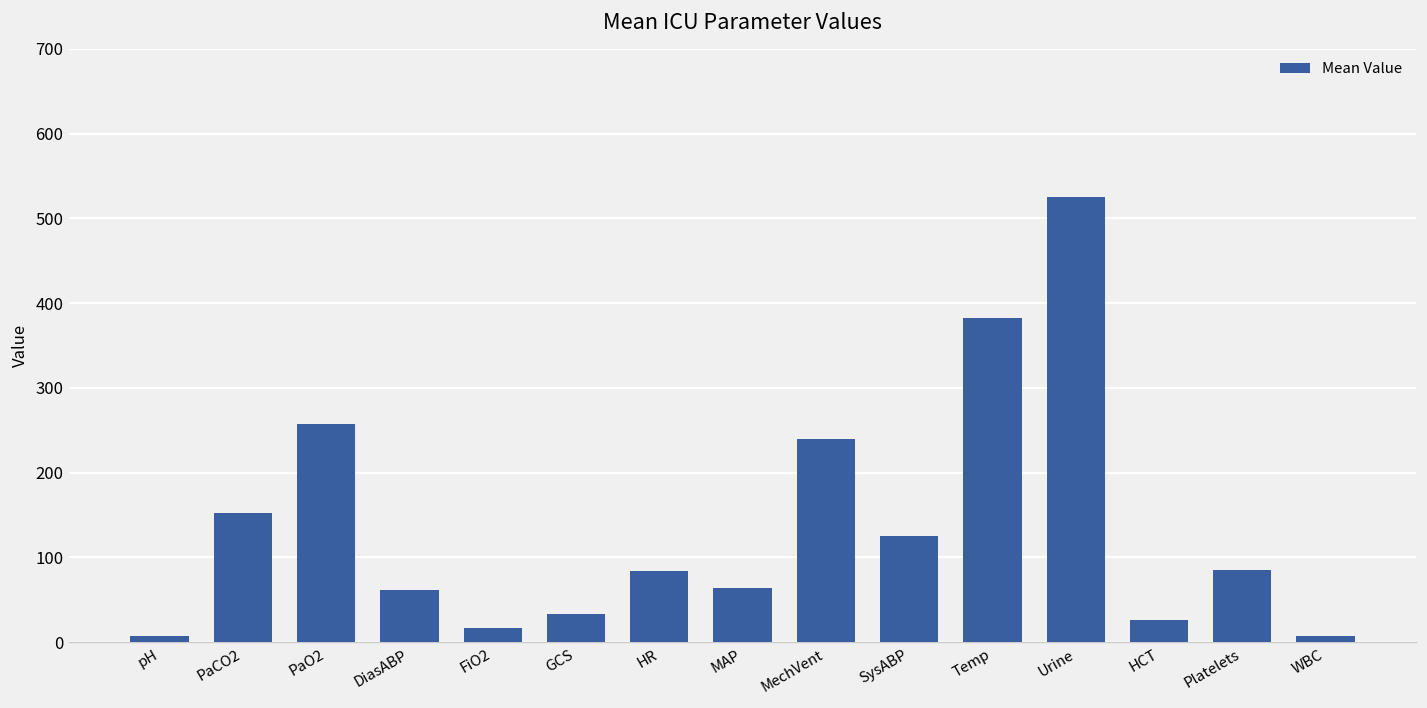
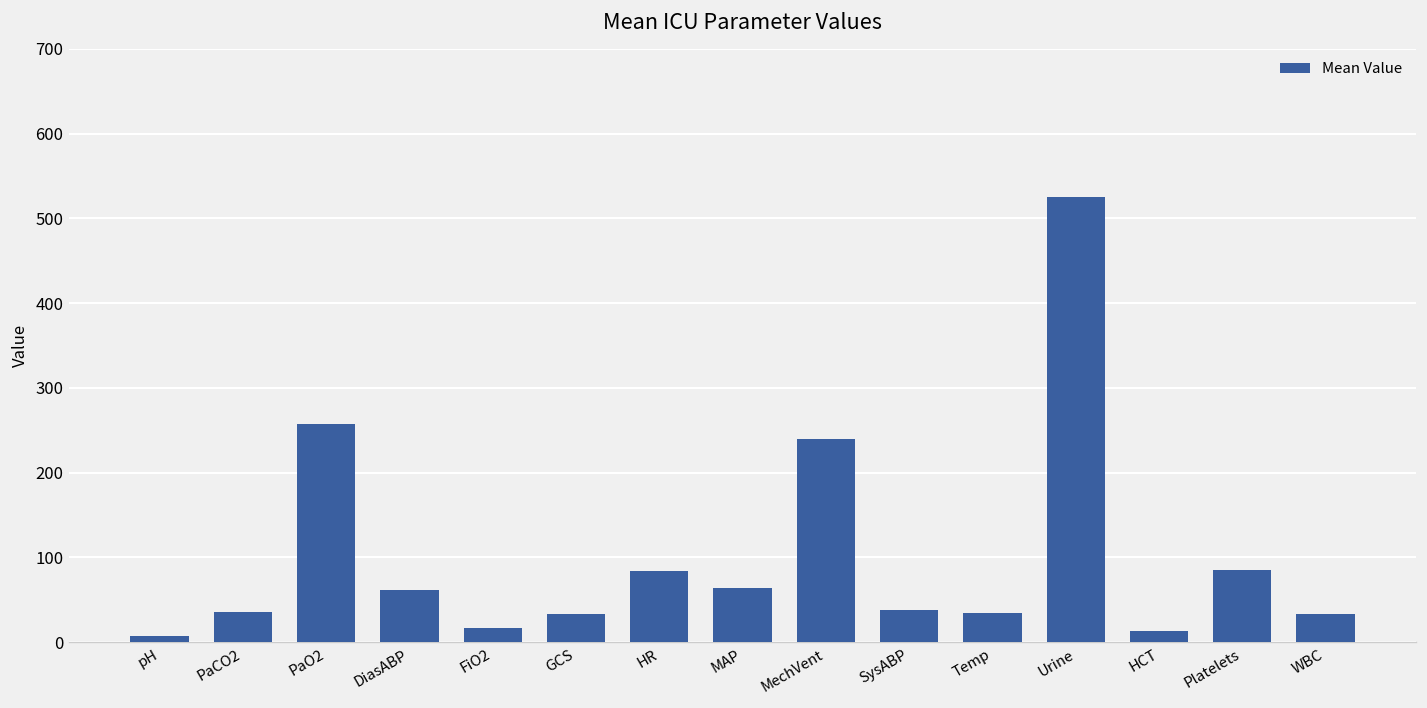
PaCO2: 150 -> 40
SysABP: 130 -> 40
Temp: 380 -> 30
HCT: 30 -> 10
WBC: 10 -> 30
